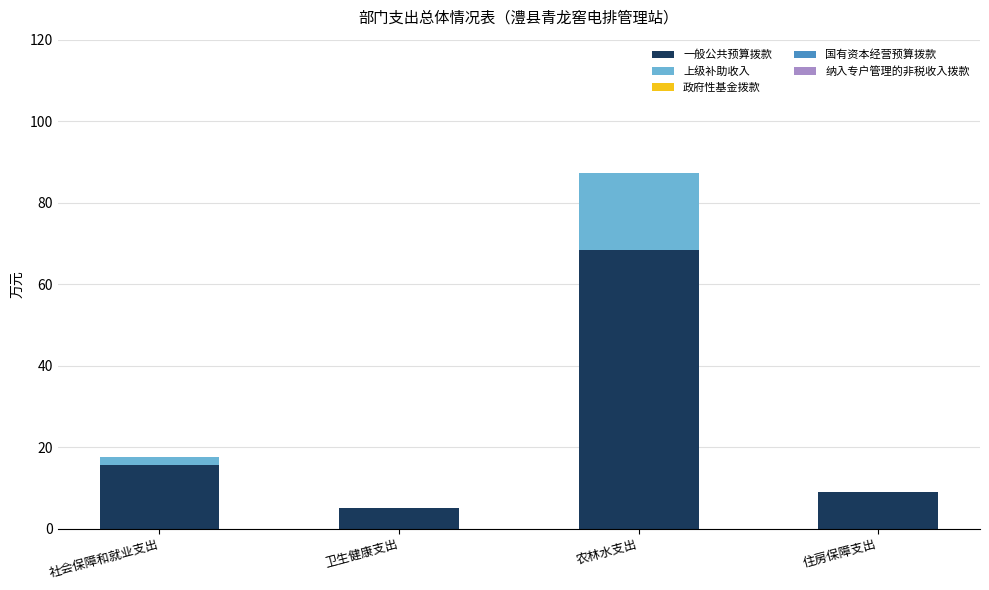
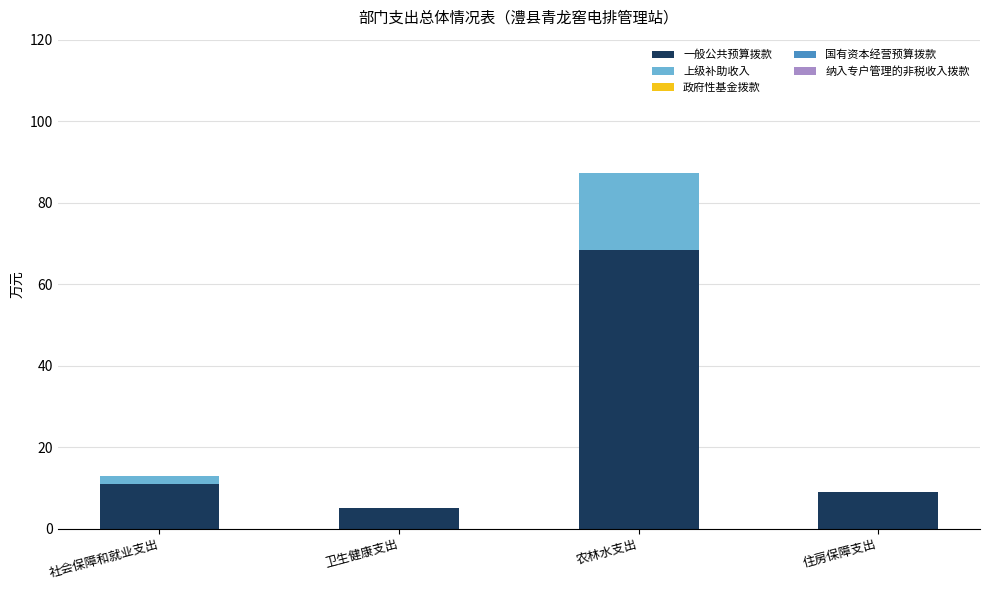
一般公共预算拨款, 社会保障和就业支出: 16 -> 11
